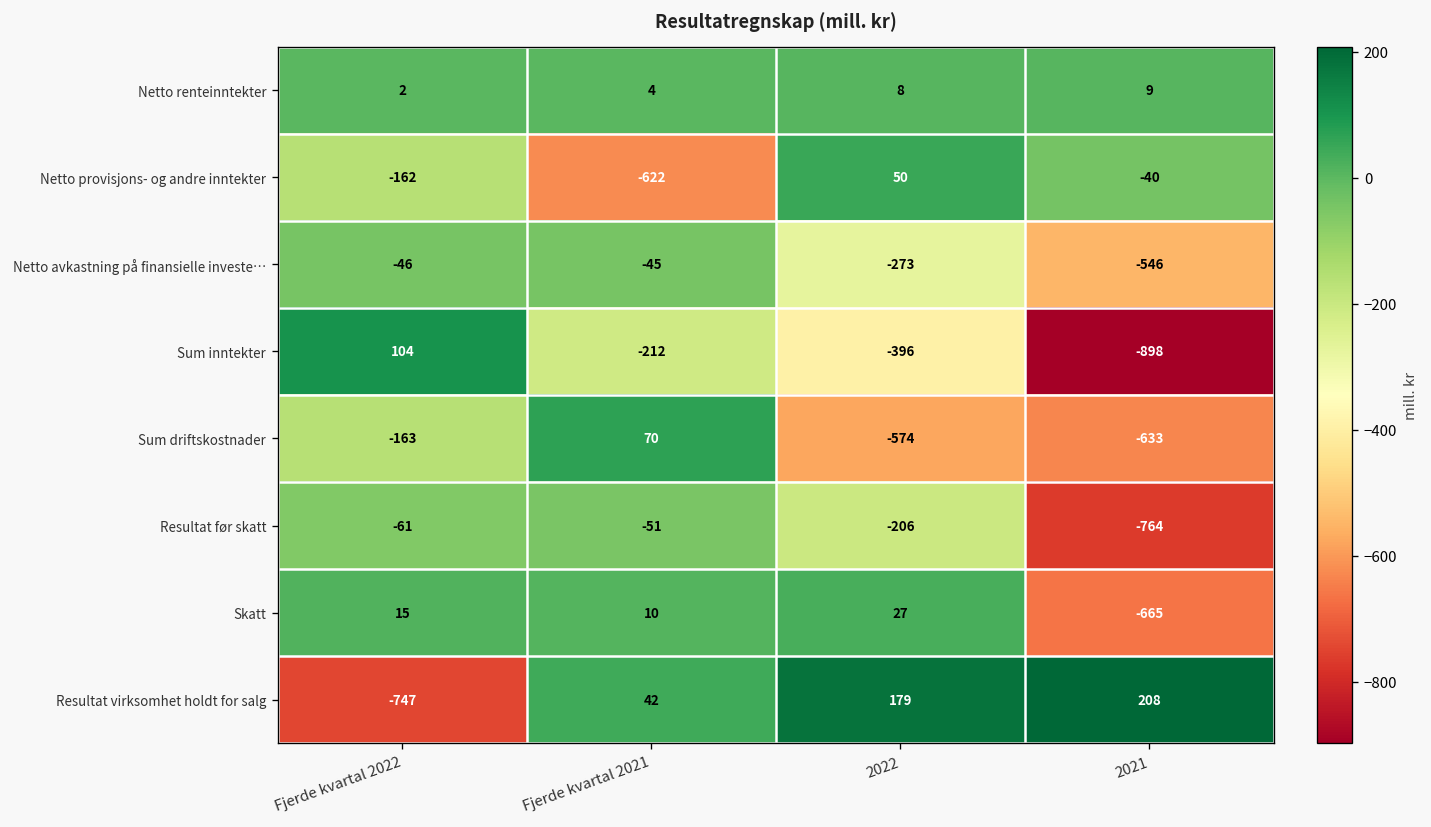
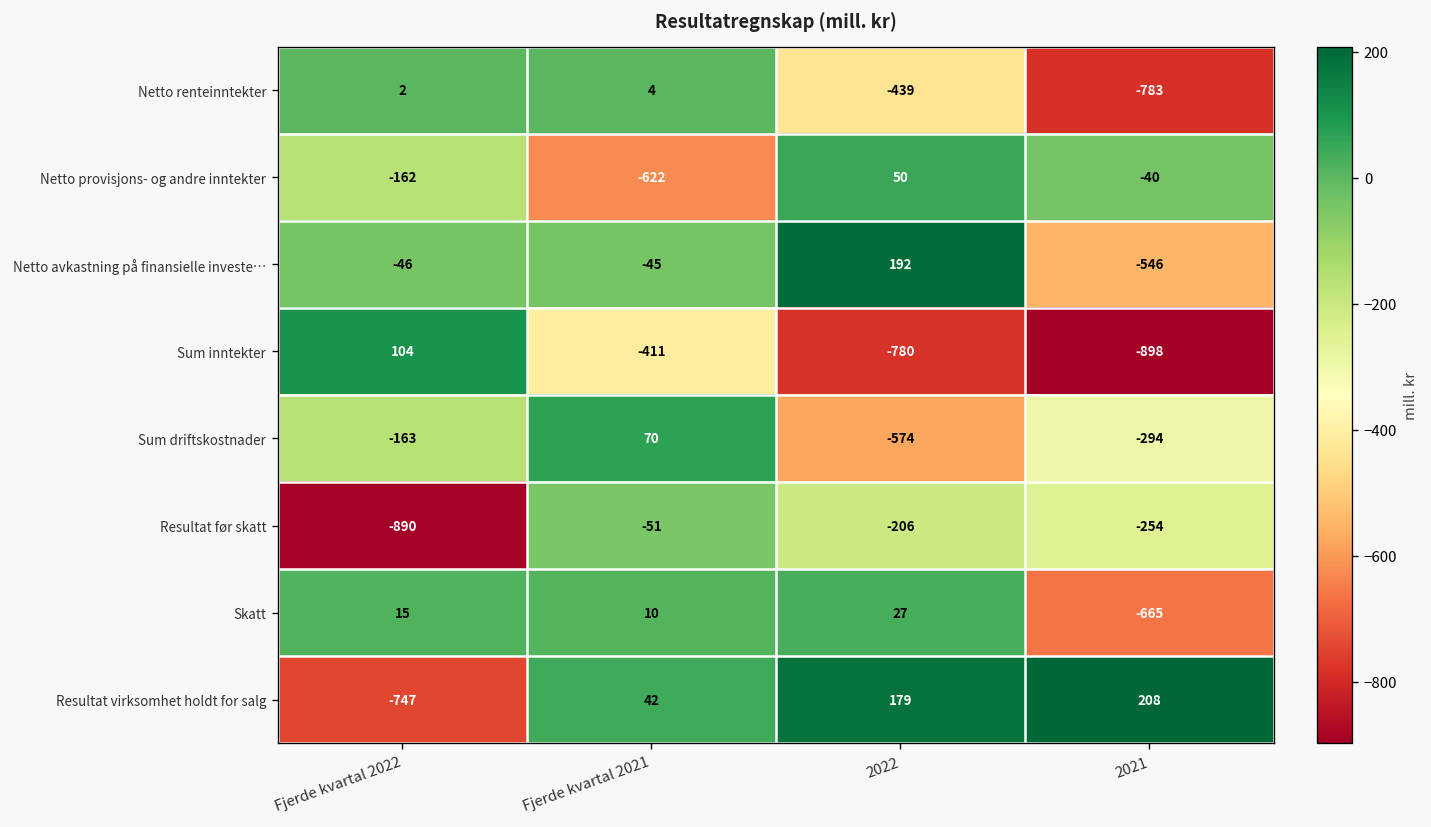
Netto renteinntekter, 2022: 8 -> -439
Netto renteinntekter, 2021: 9 -> -783
Netto avkastning på finansielle investe…, 2022: -273 -> 192
Sum inntekter, Fjerde kvartal 2021: -212 -> -411
Sum inntekter, 2022: -396 -> -780
Sum driftskostnader, 2021: -633 -> -294
Resultat før skatt, Fjerde kvartal 2022: -61 -> -890
Resultat før skatt, 2021: -764 -> -254
